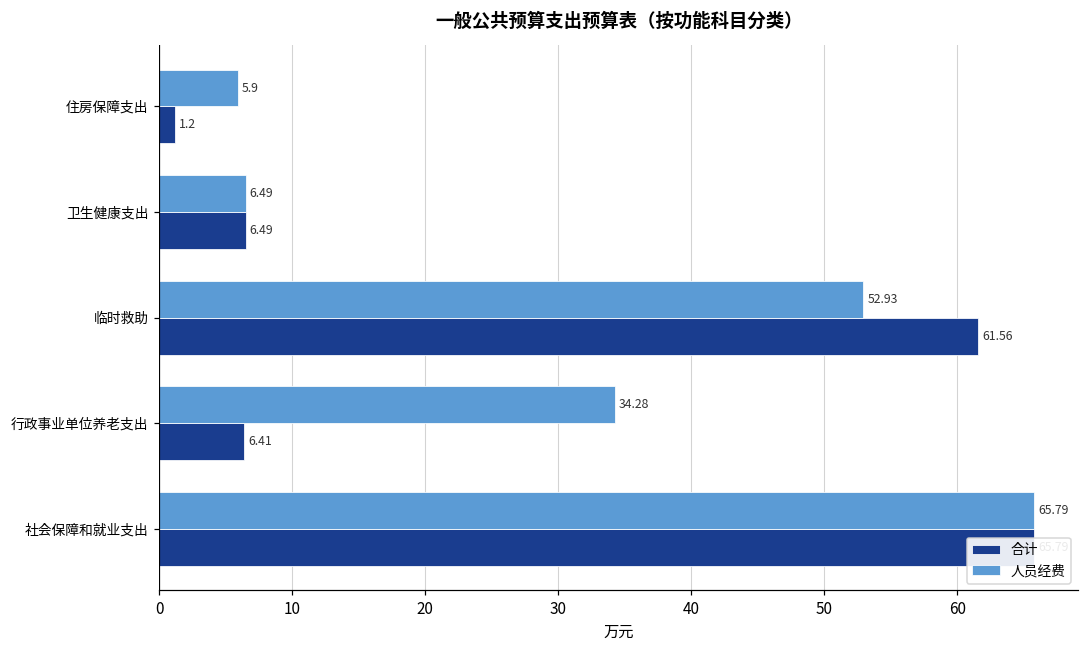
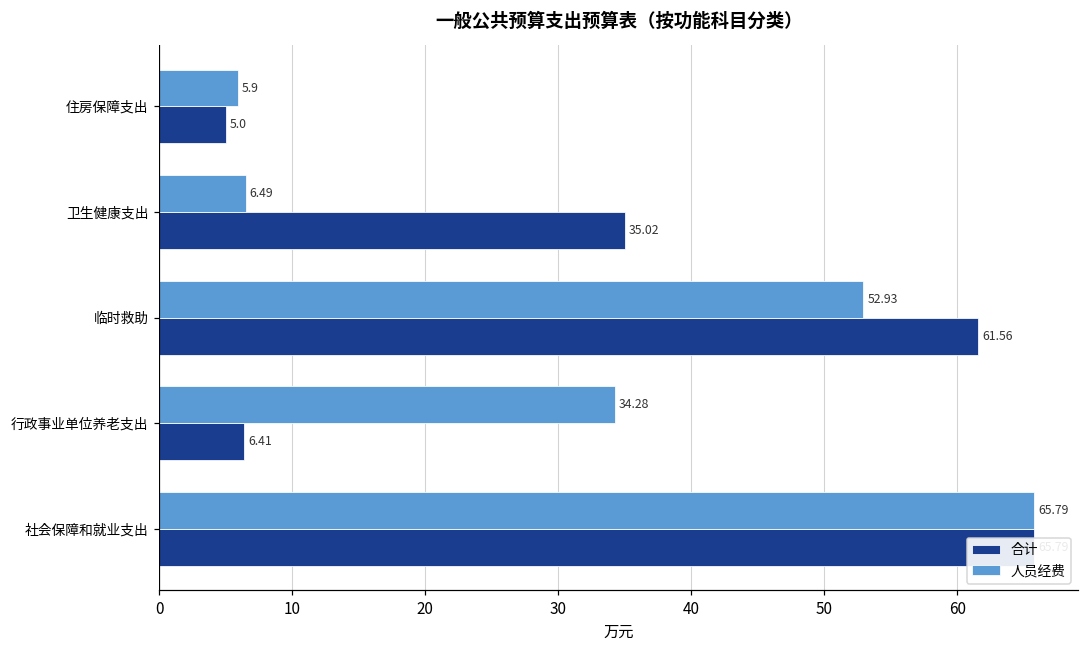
合计, 住房保障支出: 1.2 -> 5.0
合计, 卫生健康支出: 6.49 -> 35.02
